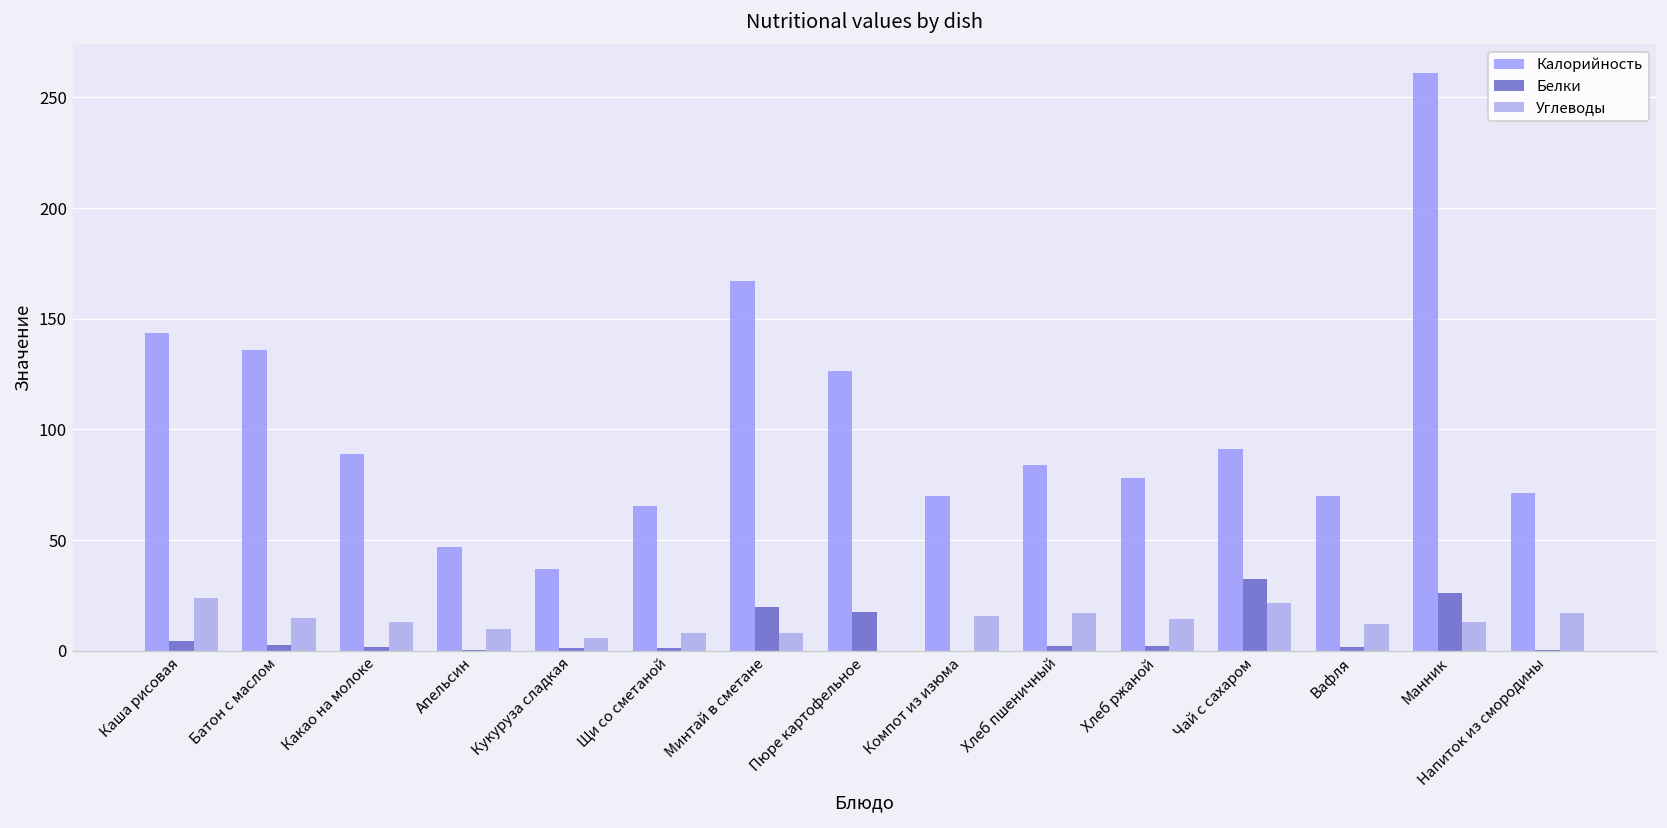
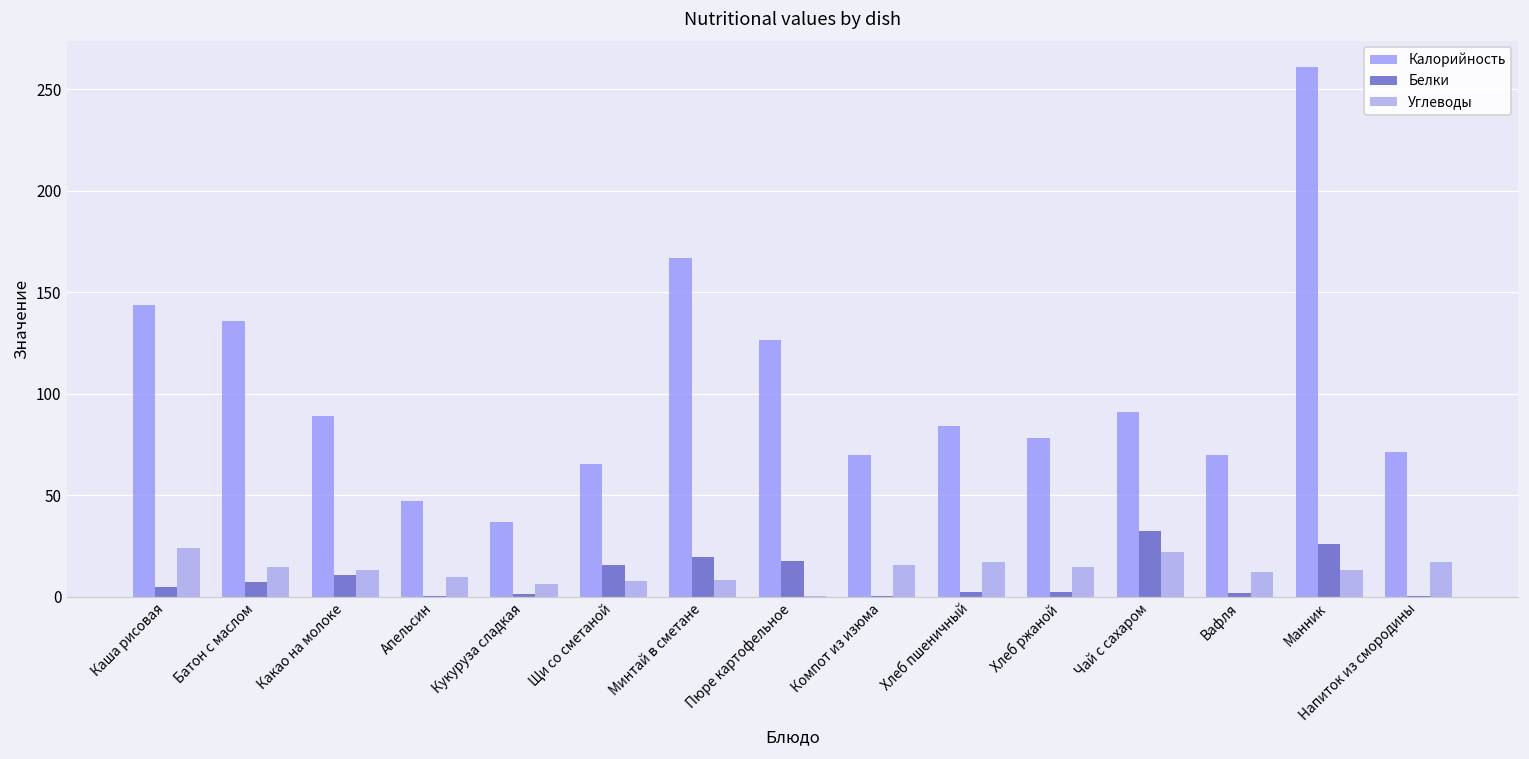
Белки, Батон с маслом: 2 -> 7
Белки, Какао на молоке: 2 -> 10
Белки, Щи со сметаной: 1 -> 15
